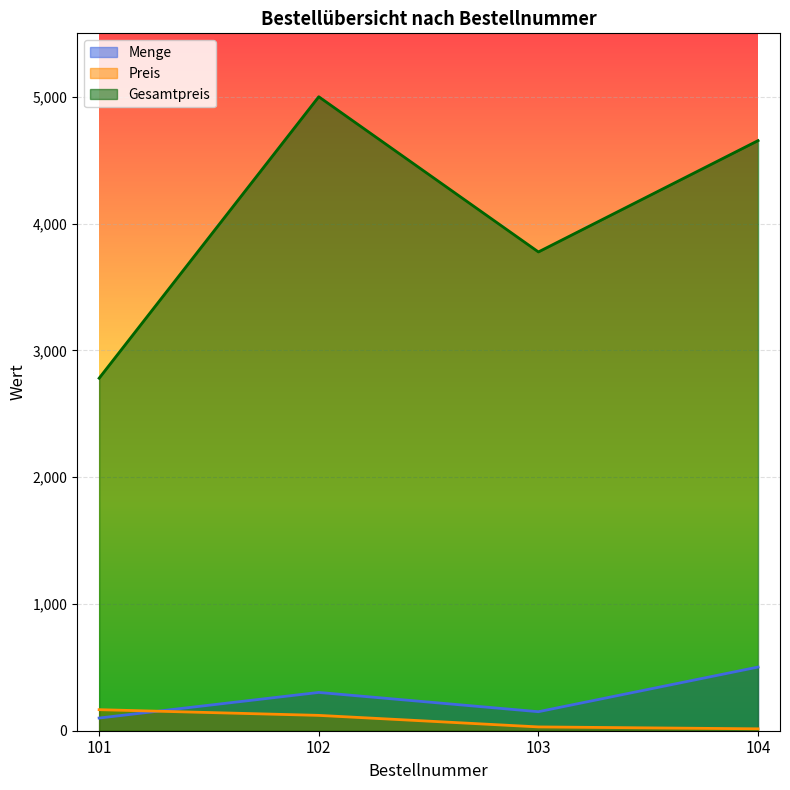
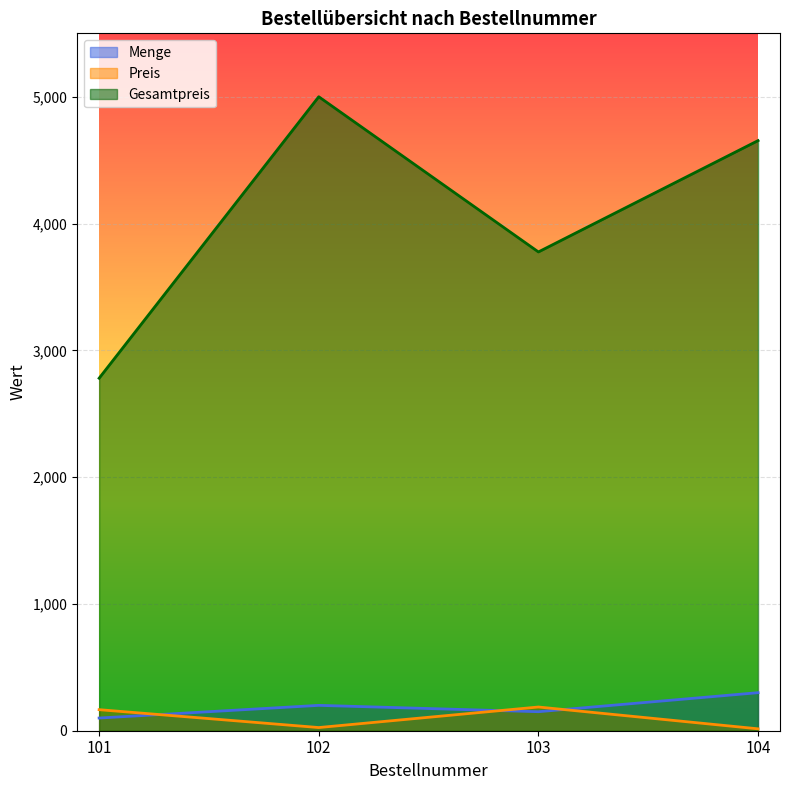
Menge, 102: 300 -> 200
Preis, 102: 120 -> 30
Preis, 103: 30 -> 190
Menge, 104: 500 -> 300
